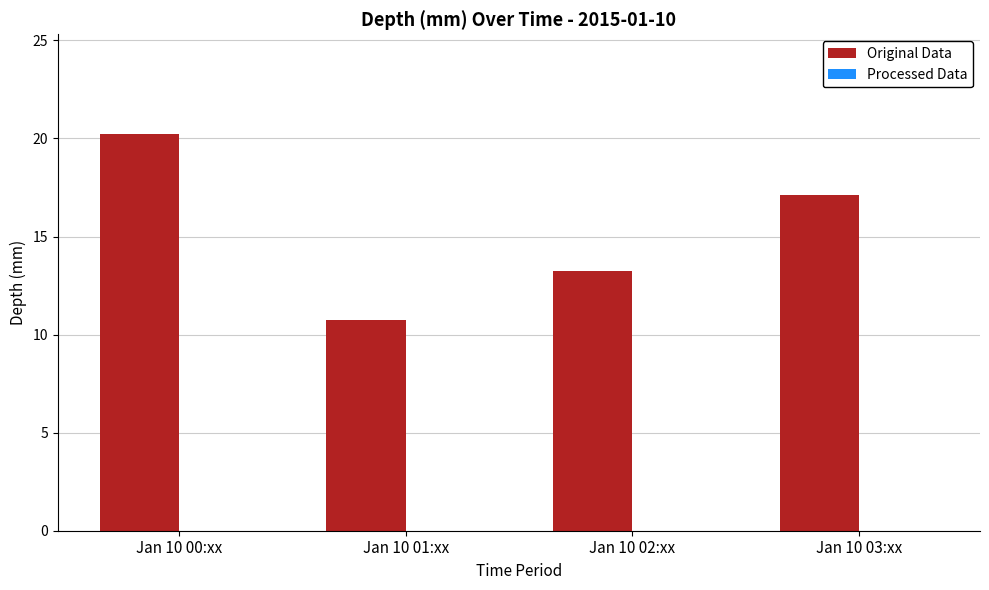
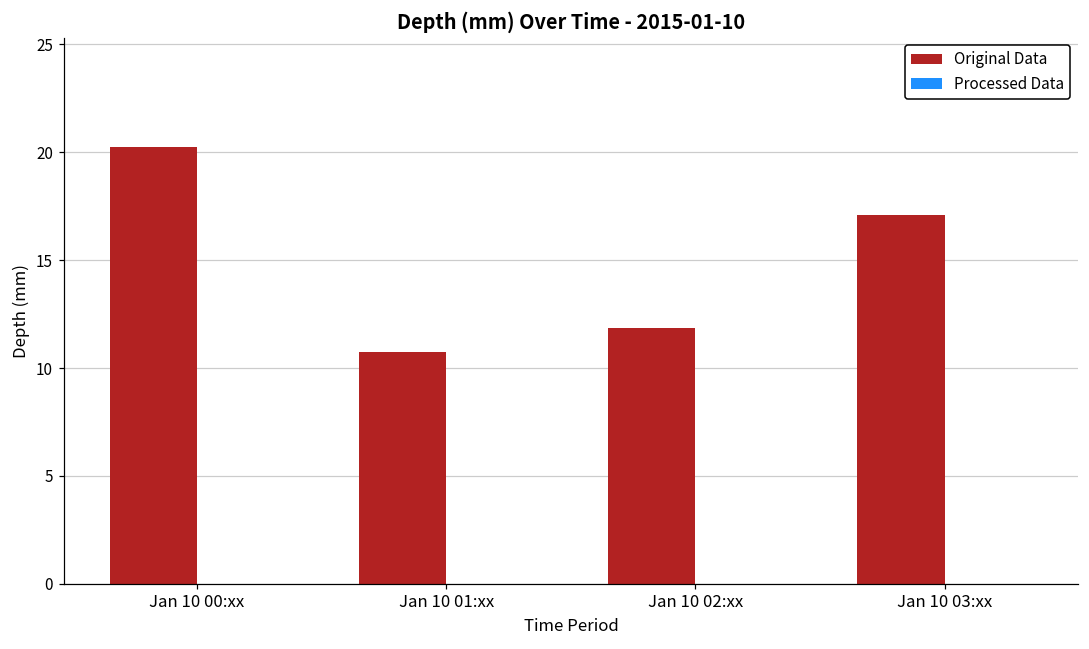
Original Data, Jan 10 02:xx: 13.3 -> 11.9
